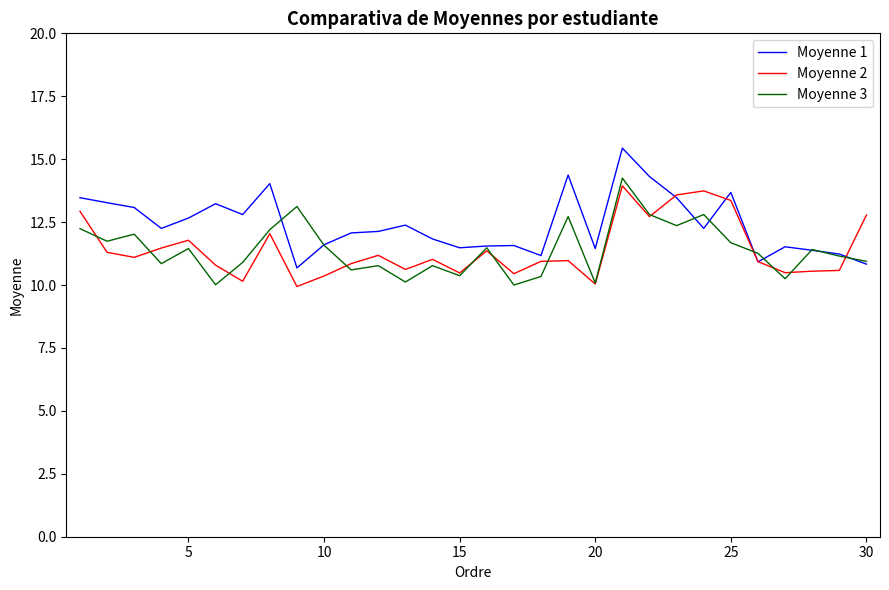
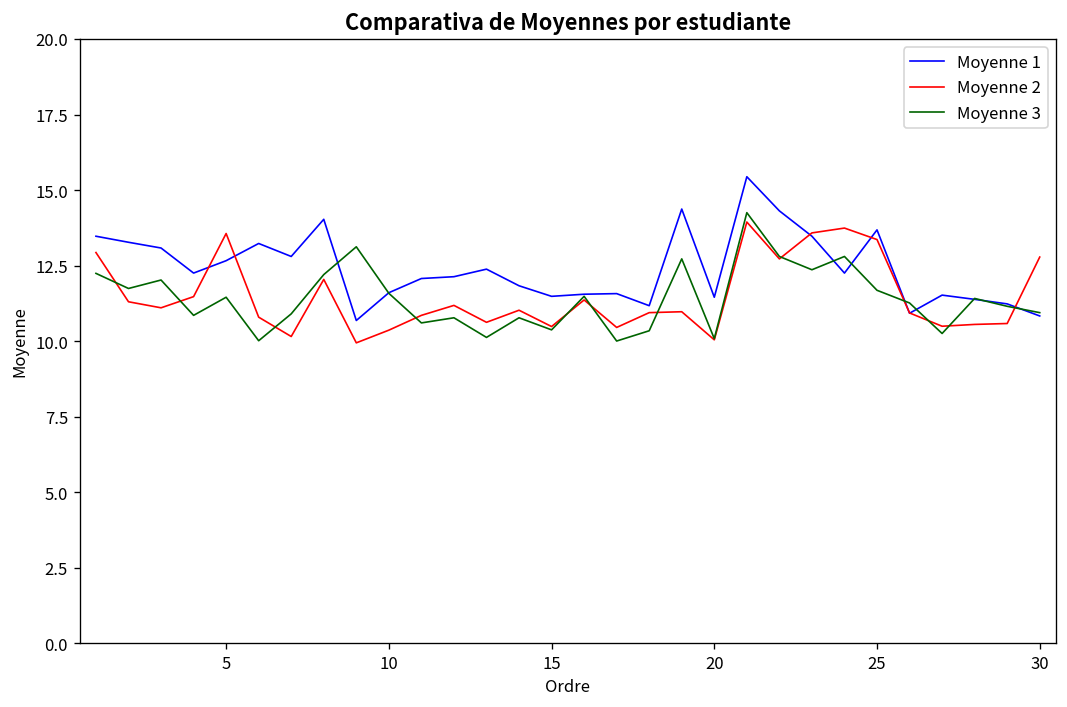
Moyenne 2, 5: 11.8 -> 13.6
